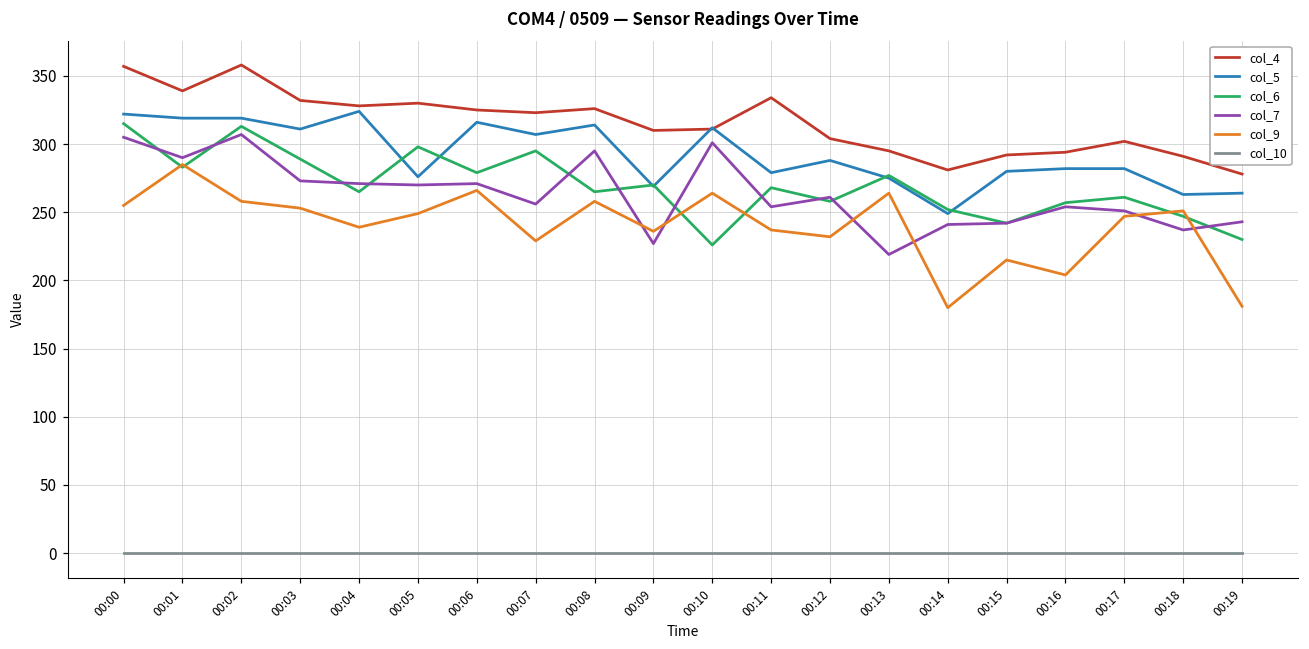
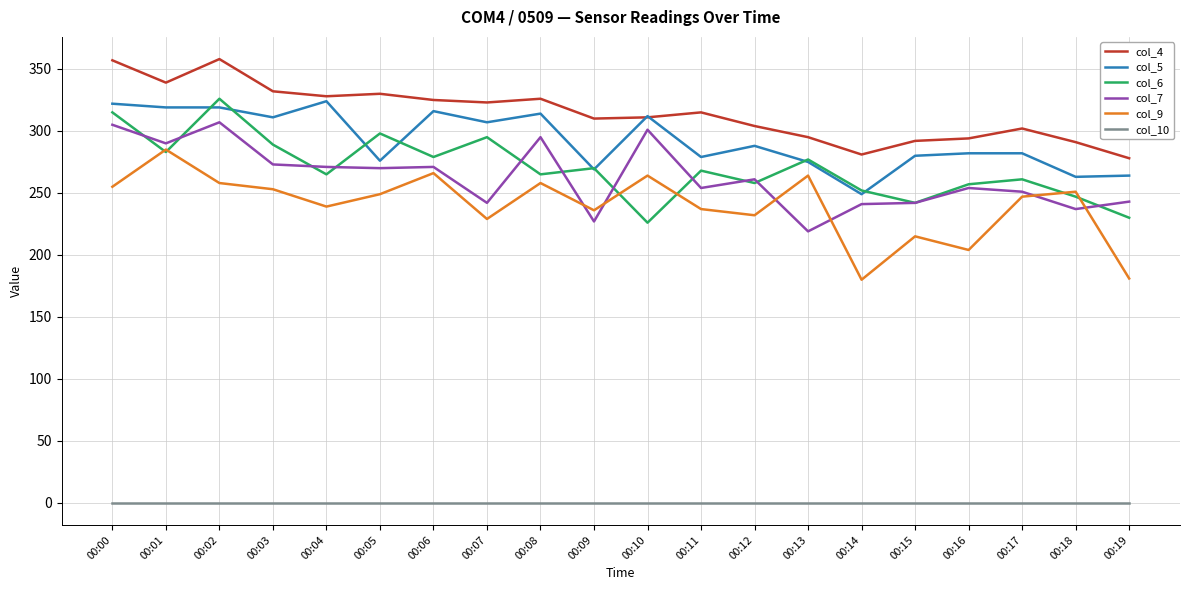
col_6, 00:02: 313 -> 326
col_7, 00:07: 256 -> 242
col_4, 00:11: 334 -> 315
